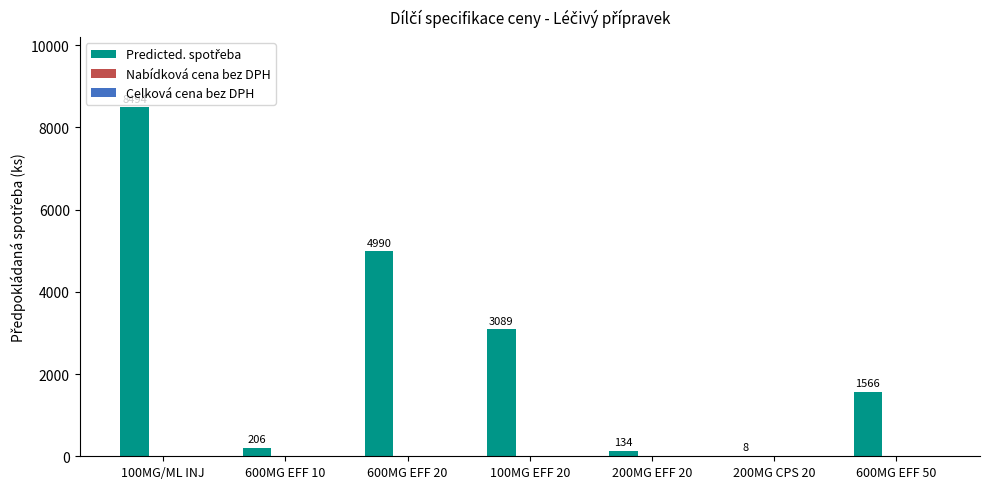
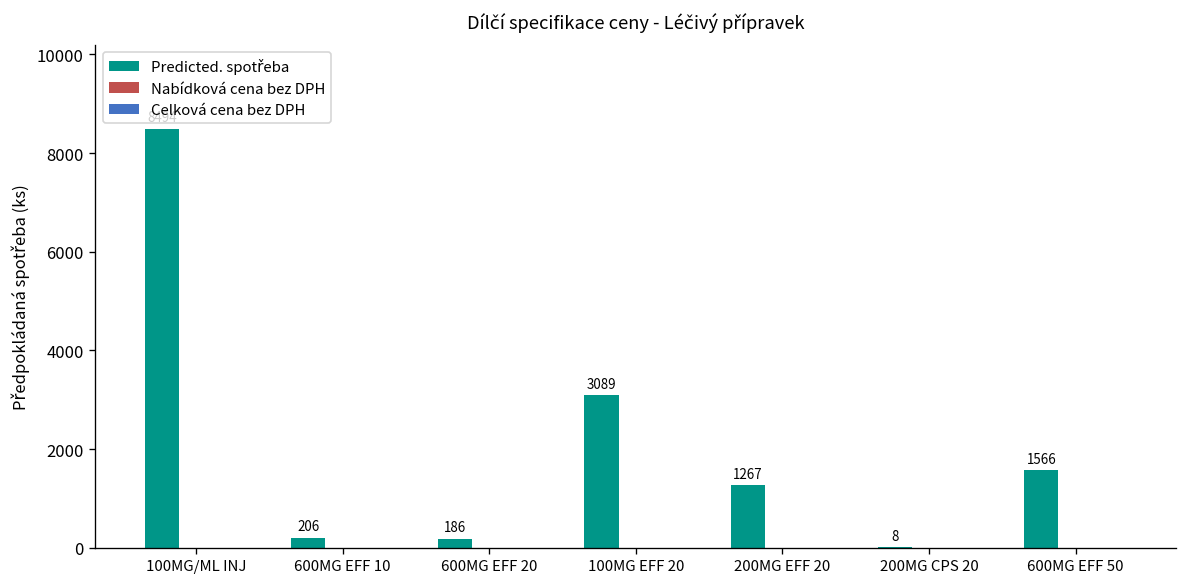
Predicted. spotřeba, 600MG EFF 20: 4990 -> 186
Predicted. spotřeba, 200MG EFF 20: 134 -> 1267
